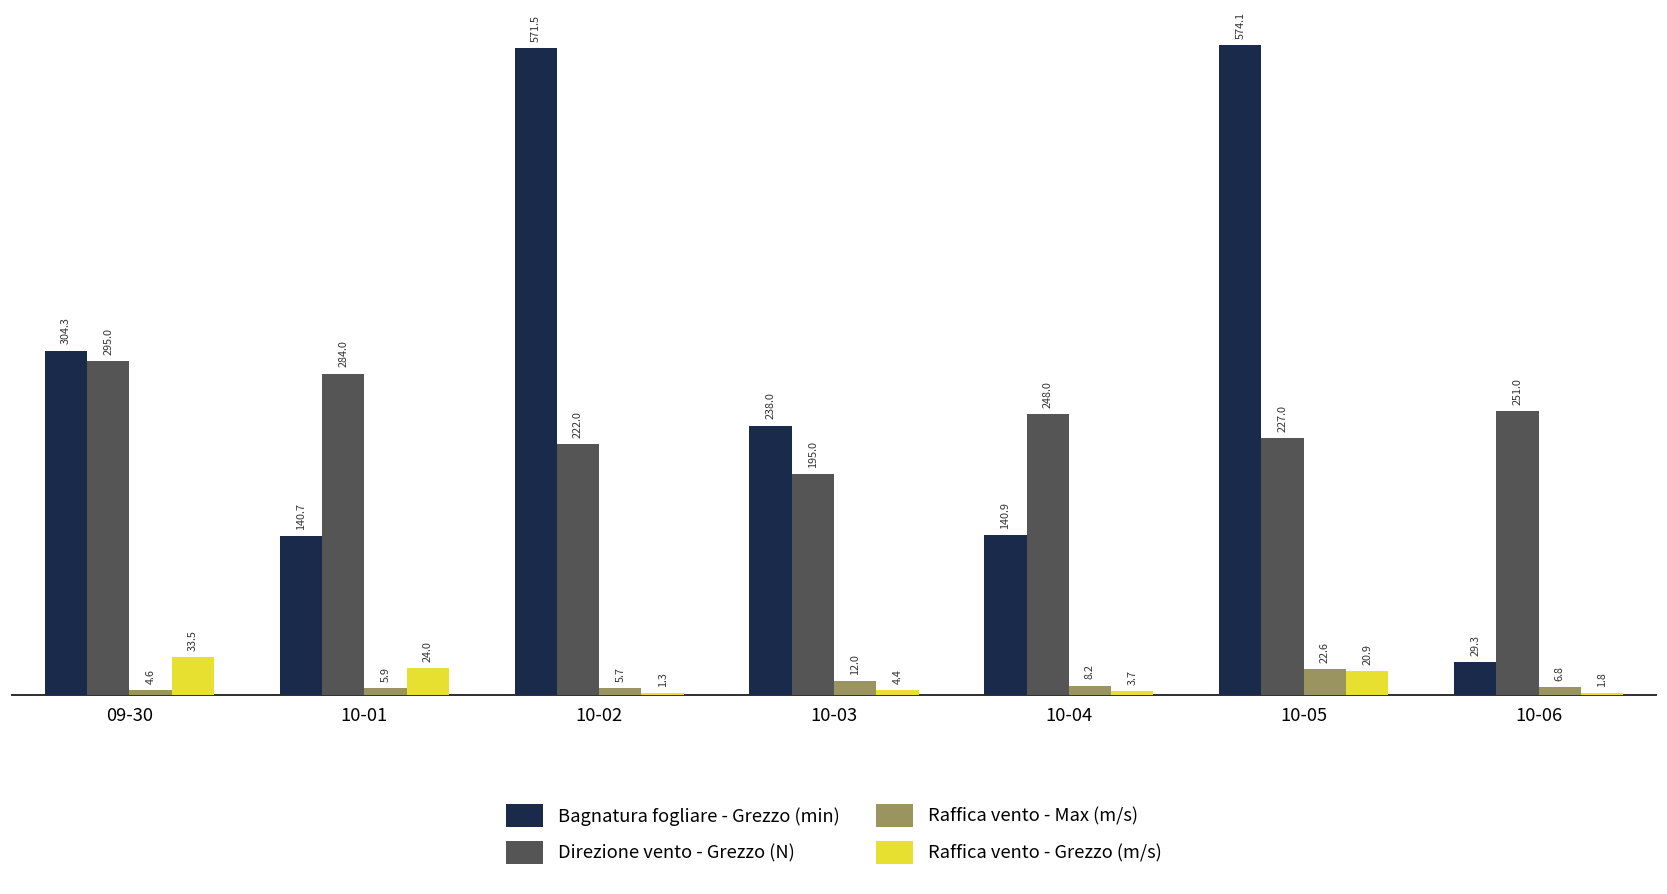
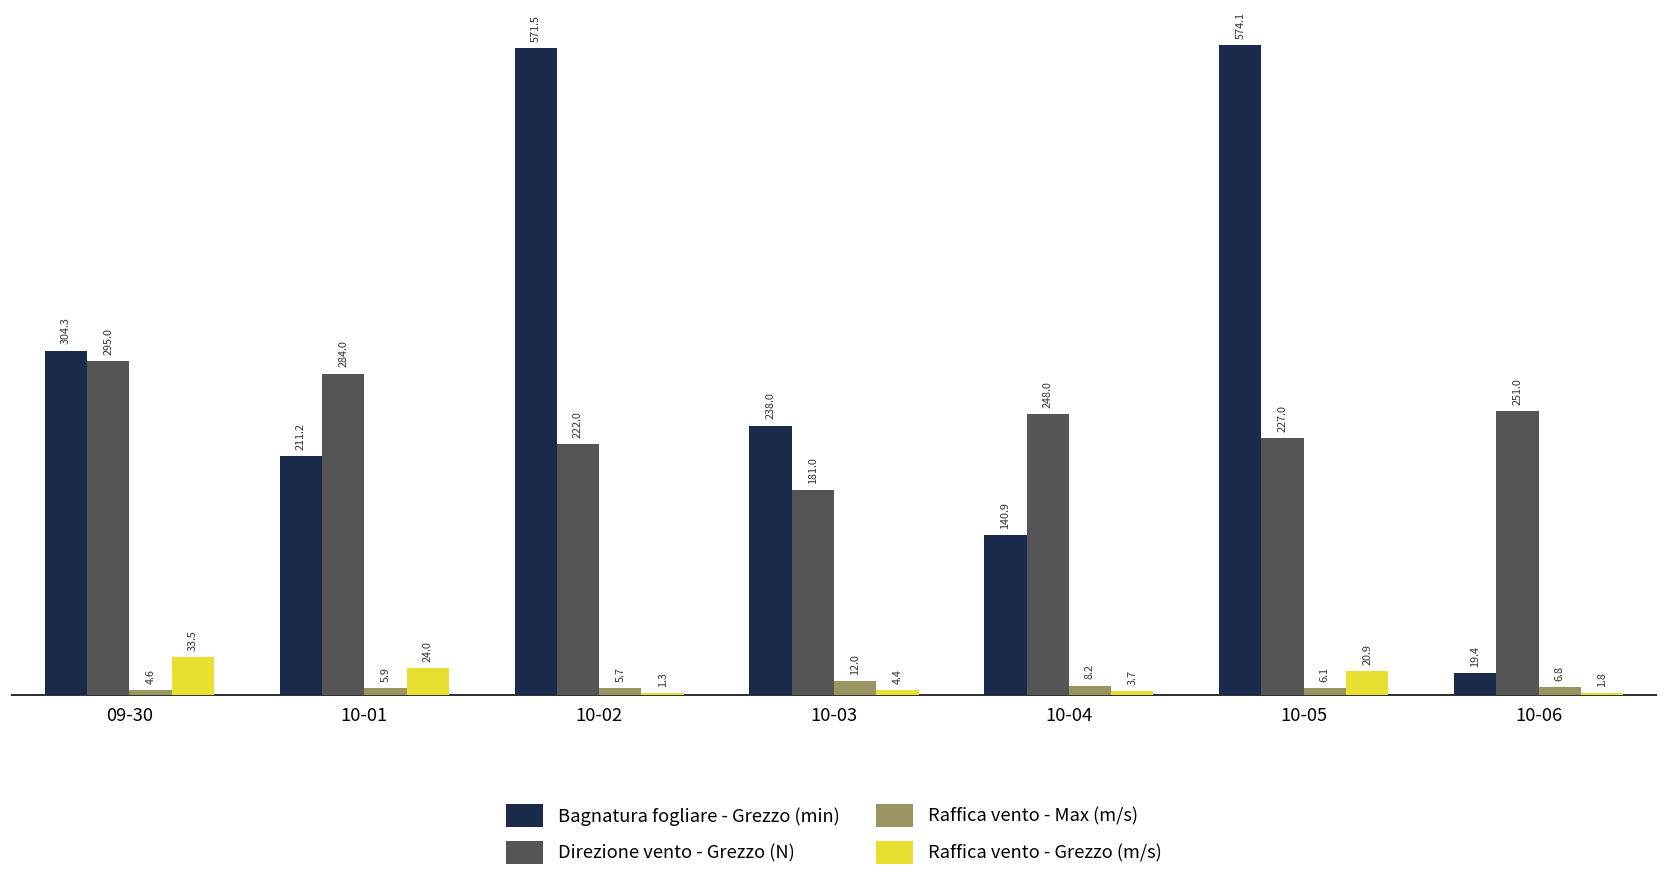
Bagnatura fogliare - Grezzo (min), 10-01: 140.7 -> 211.2
Direzione vento - Grezzo (N), 10-03: 195.0 -> 181.0
Raffica vento - Max (m/s), 10-05: 22.6 -> 6.1
Bagnatura fogliare - Grezzo (min), 10-06: 29.3 -> 19.4
